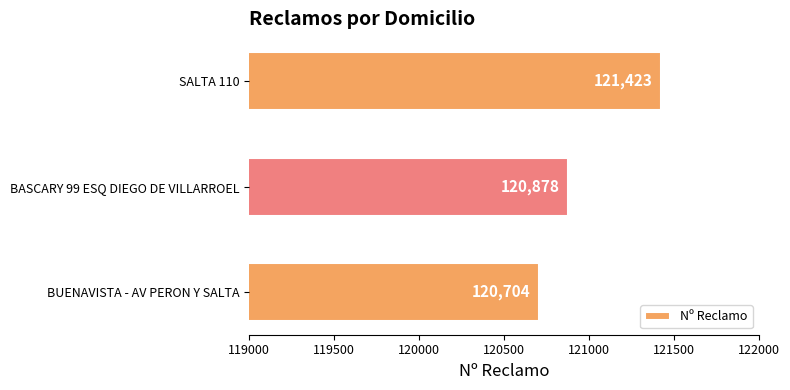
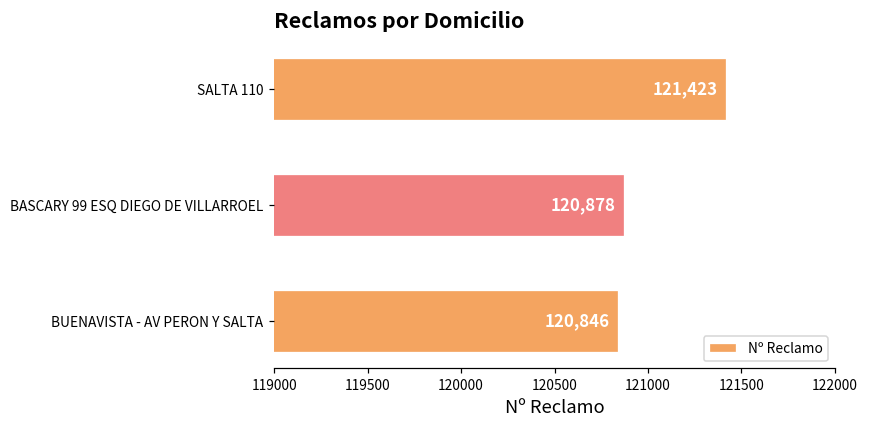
BUENAVISTA - AV PERON Y SALTA: 120,704 -> 120,846
